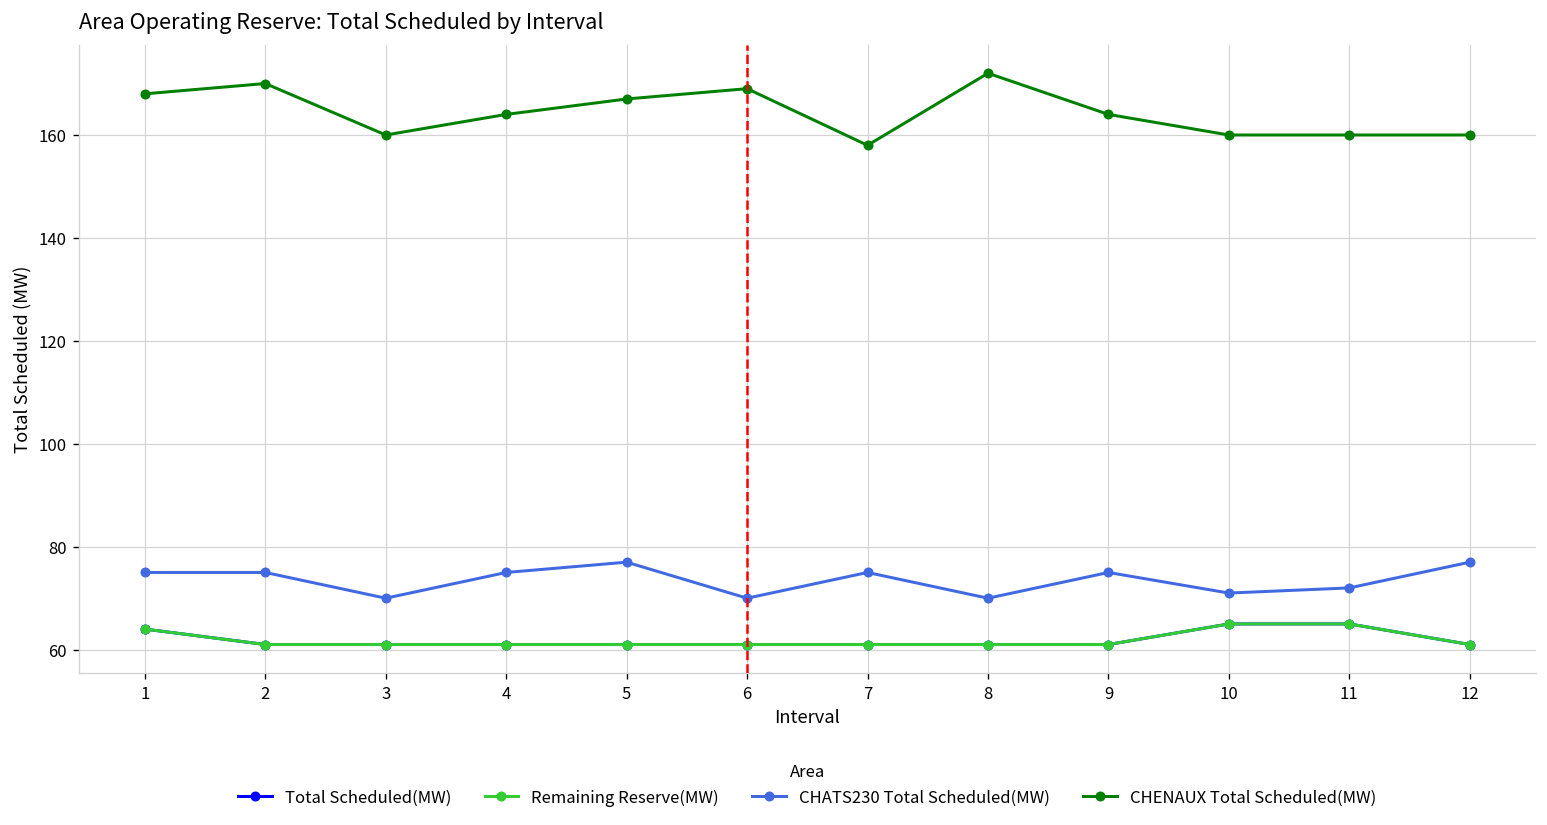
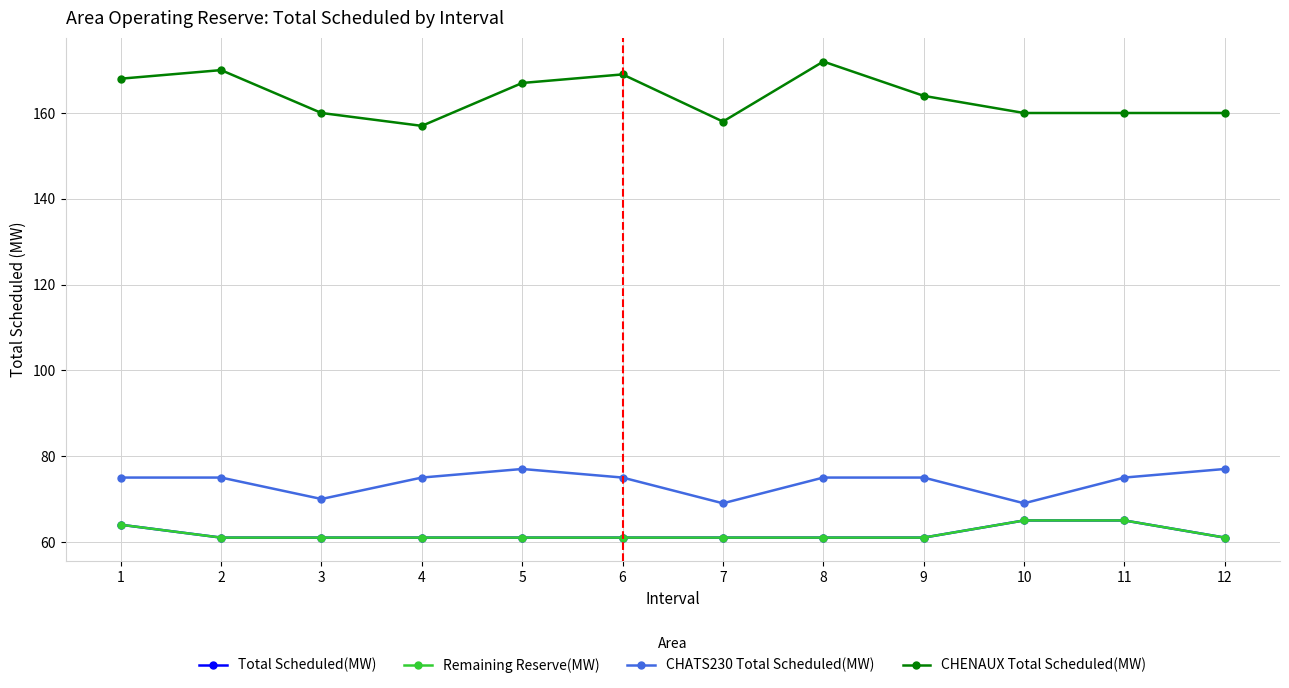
CHENAUX Total Scheduled(MW), 4: 164 -> 157
CHATS230 Total Scheduled(MW), 6: 70 -> 75
CHATS230 Total Scheduled(MW), 7: 75 -> 69
CHATS230 Total Scheduled(MW), 8: 70 -> 75
CHATS230 Total Scheduled(MW), 10: 71 -> 69
CHATS230 Total Scheduled(MW), 11: 72 -> 75
